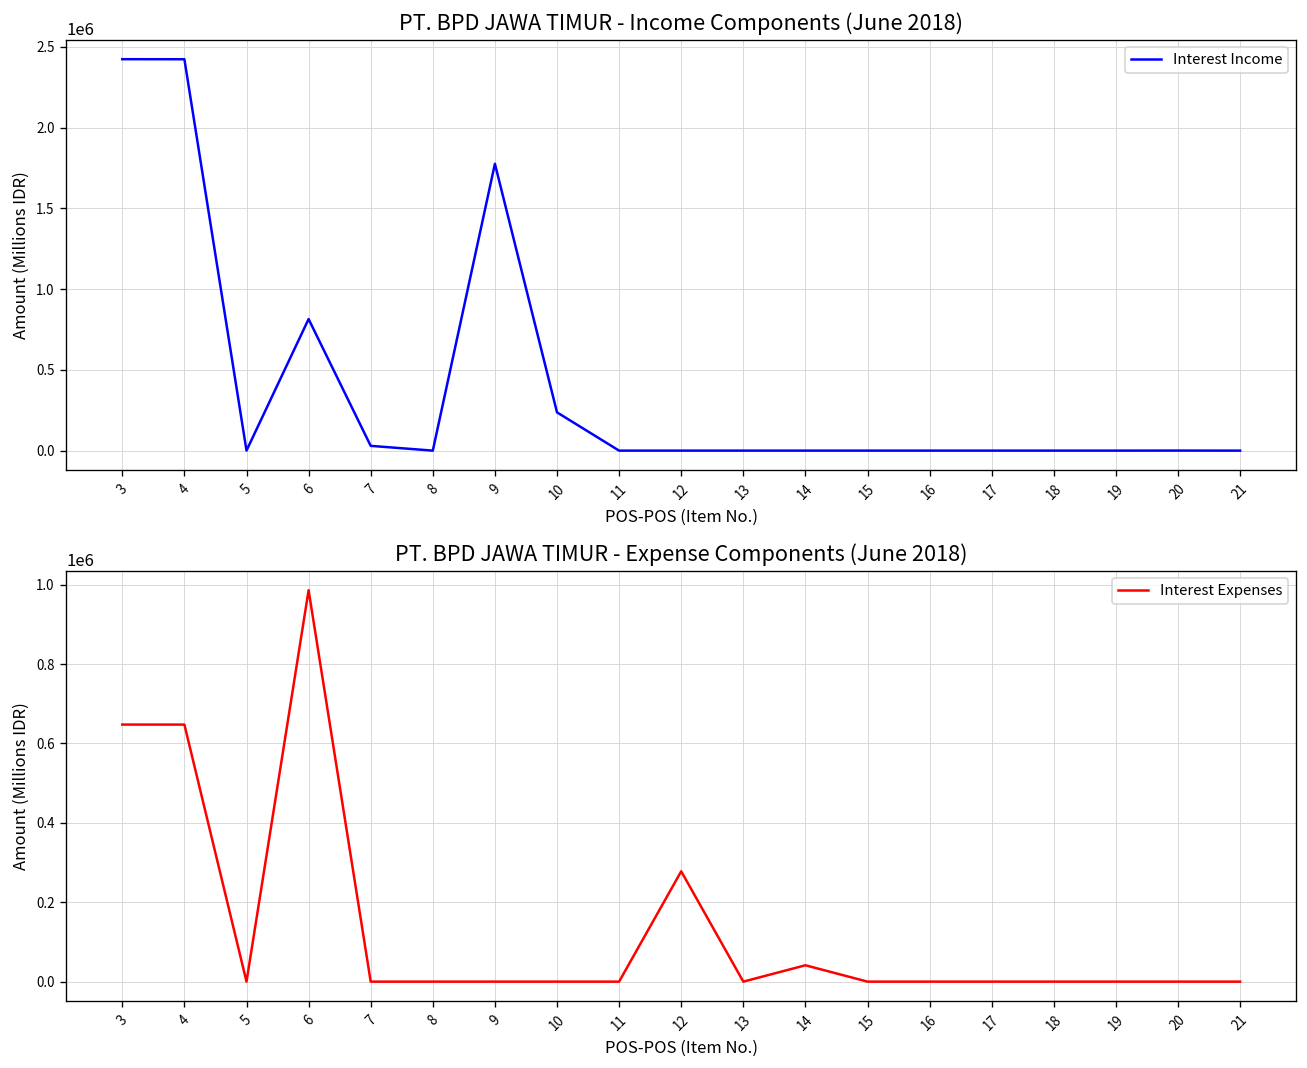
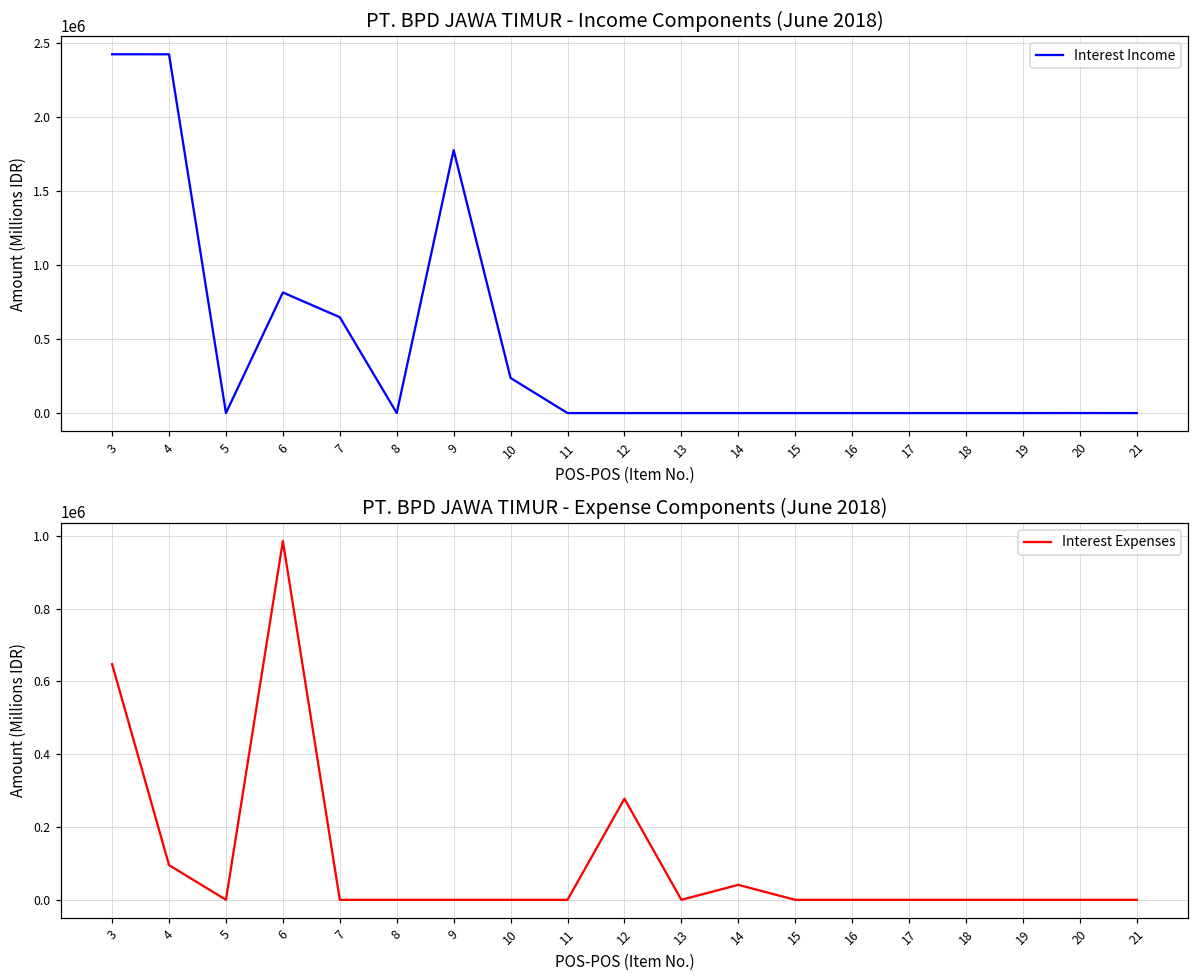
PT. BPD JAWA TIMUR - Income Components (June 2018), 7: 30000 -> 650000
PT. BPD JAWA TIMUR - Expense Components (June 2018), 4: 650000 -> 100000
